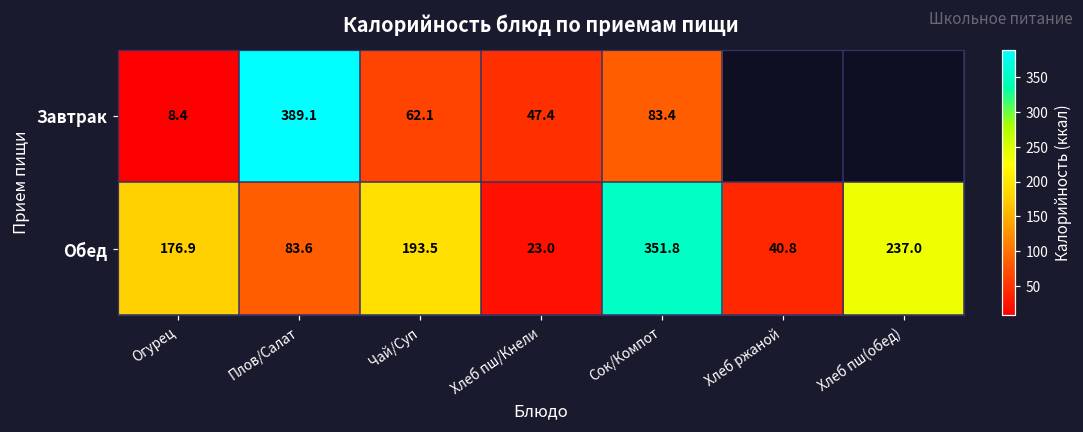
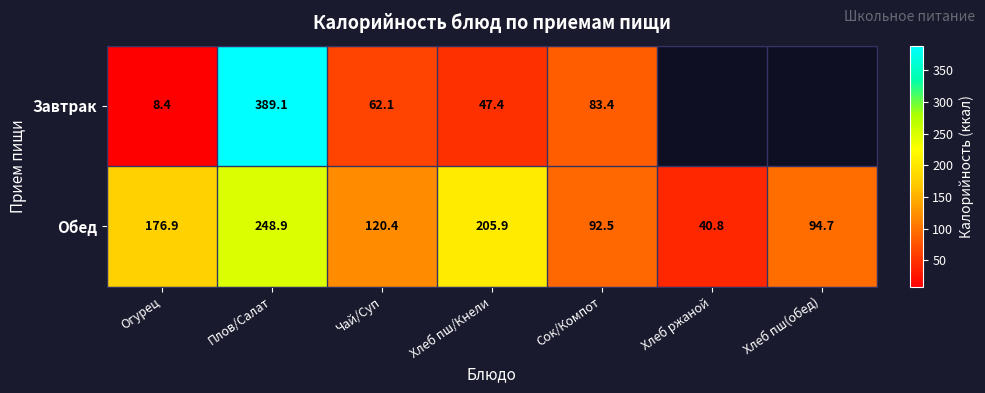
Обед, Плов/Салат: 83.6 -> 248.9
Обед, Чай/Суп: 193.5 -> 120.4
Обед, Хлеб пш/Кнели: 23.0 -> 205.9
Обед, Сок/Компот: 351.8 -> 92.5
Обед, Хлеб пш(обед): 237.0 -> 94.7
